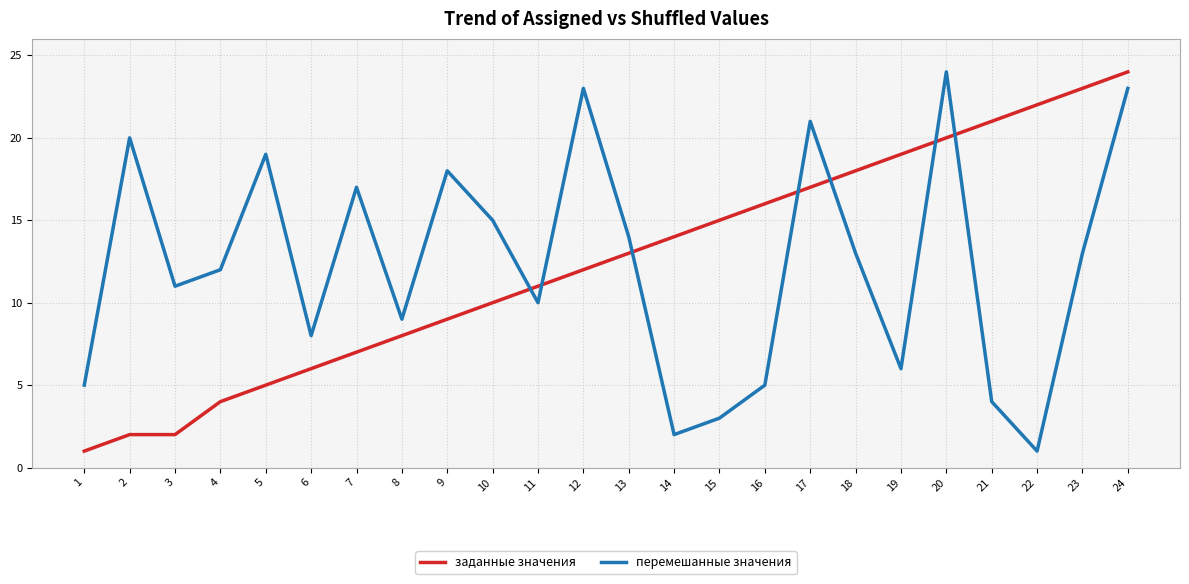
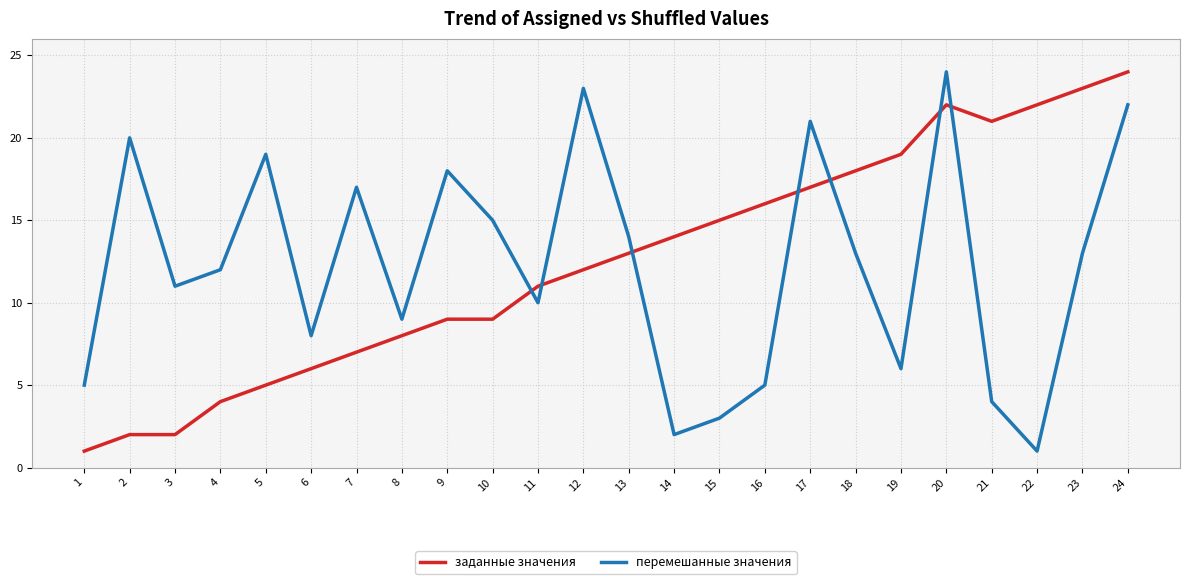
заданные значения, 10: 10 -> 9
заданные значения, 20: 20 -> 22
перемешанные значения, 24: 23 -> 22
